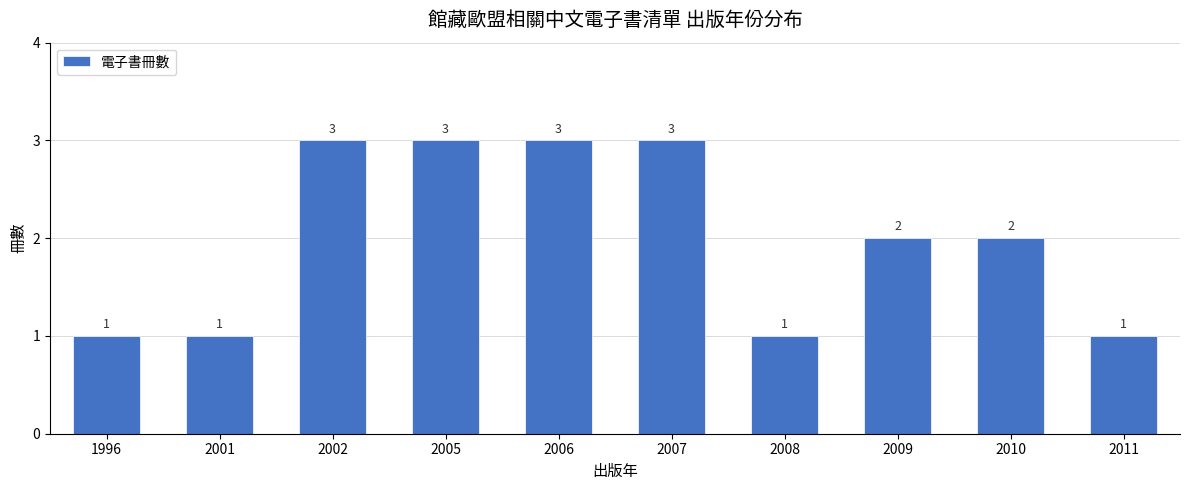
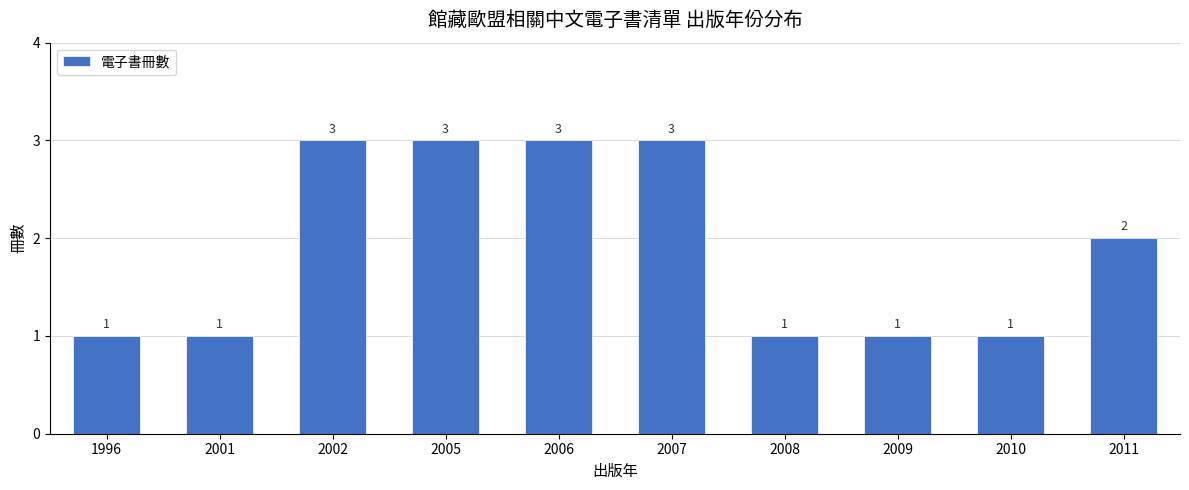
2009: 2 -> 1
2010: 2 -> 1
2011: 1 -> 2
